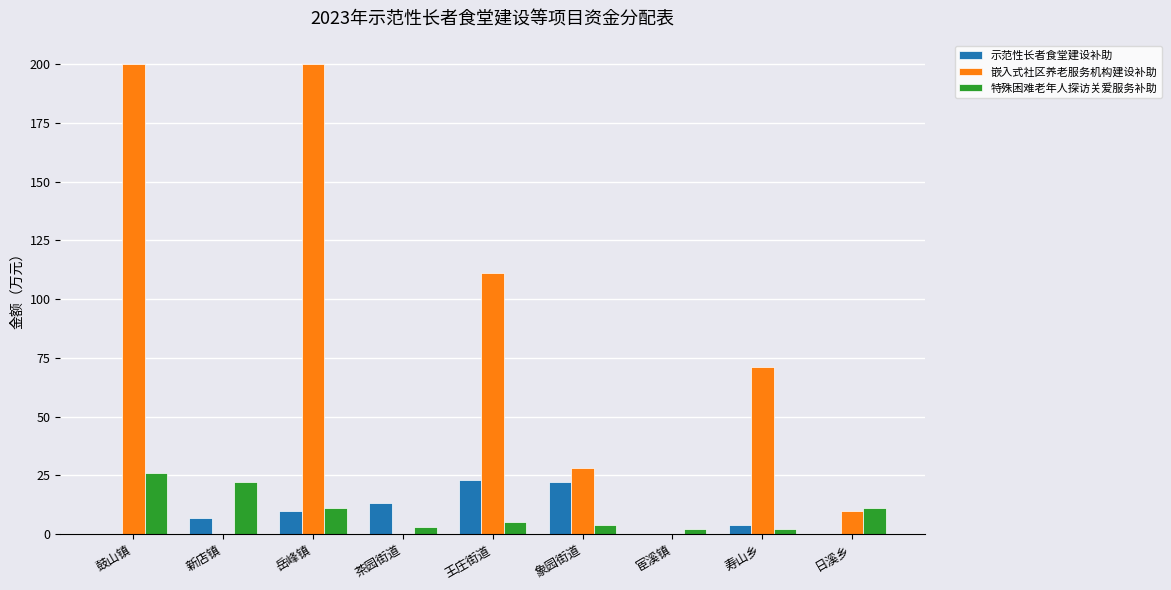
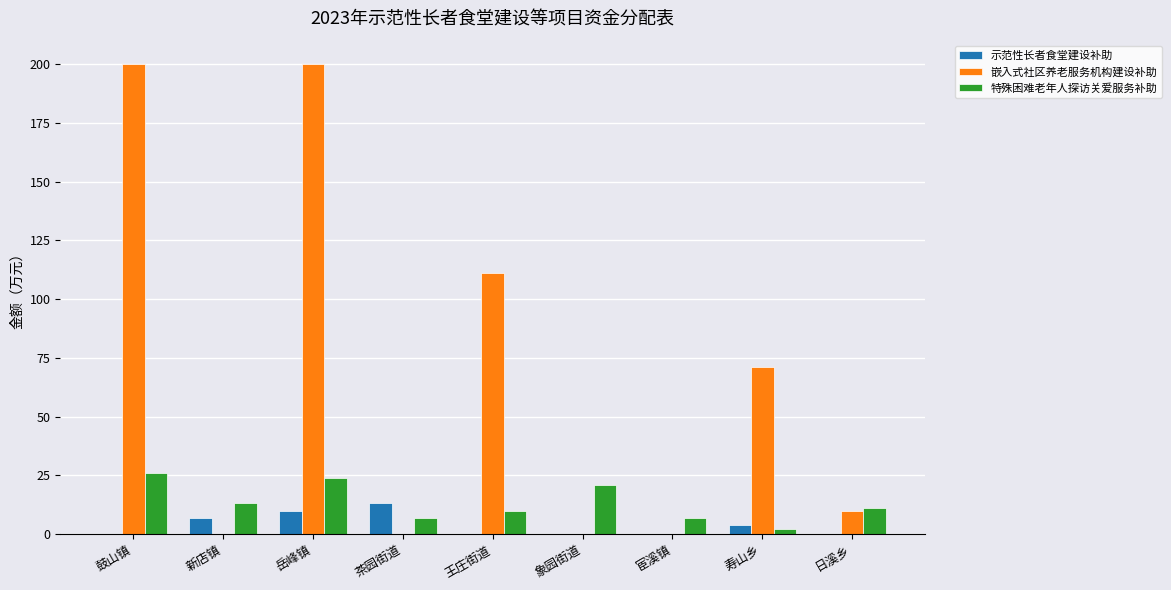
特殊困难老年人探访关爱服务补助, 新店镇: 22 -> 13
特殊困难老年人探访关爱服务补助, 岳峰镇: 11 -> 24
特殊困难老年人探访关爱服务补助, 茶园街道: 3 -> 7
示范性长者食堂建设补助, 王庄街道: 23 -> 0
特殊困难老年人探访关爱服务补助, 王庄街道: 5 -> 10
示范性长者食堂建设补助, 象园街道: 22 -> 0
嵌入式社区养老服务机构建设补助, 象园街道: 28 -> 0
特殊困难老年人探访关爱服务补助, 象园街道: 4 -> 21
特殊困难老年人探访关爱服务补助, 宦溪镇: 2 -> 7
